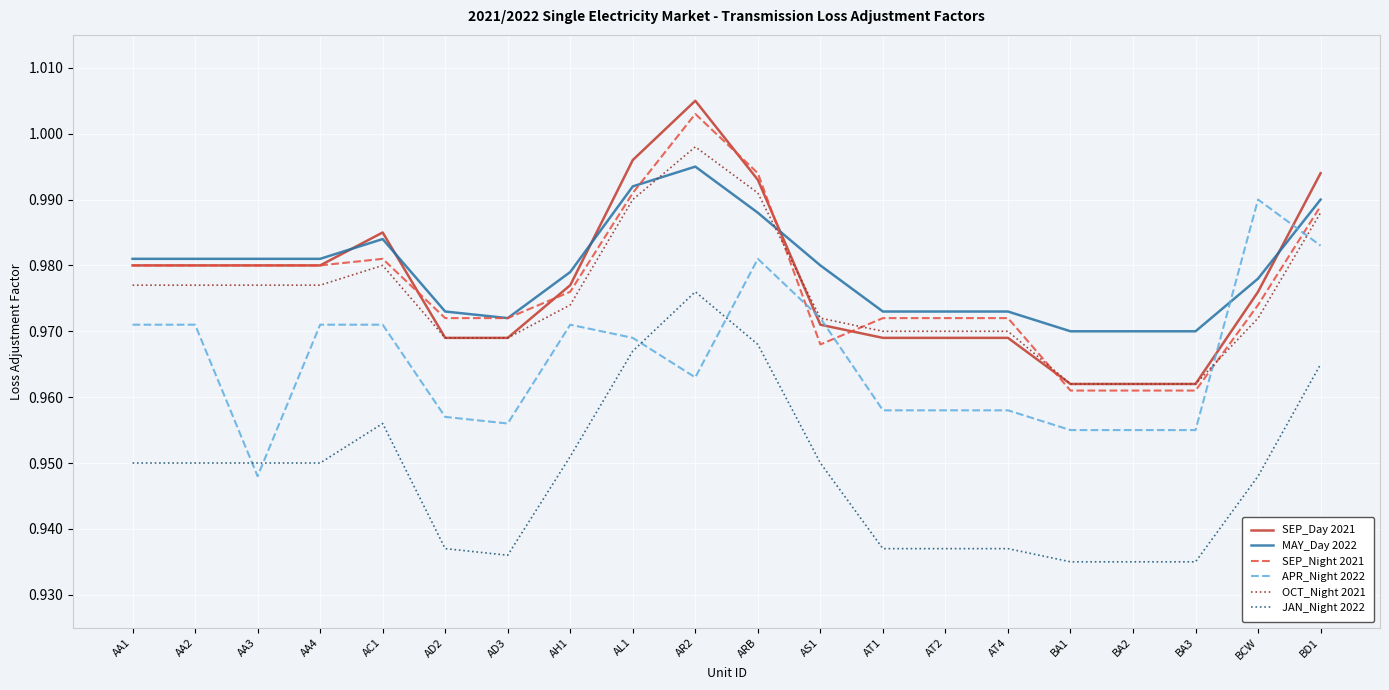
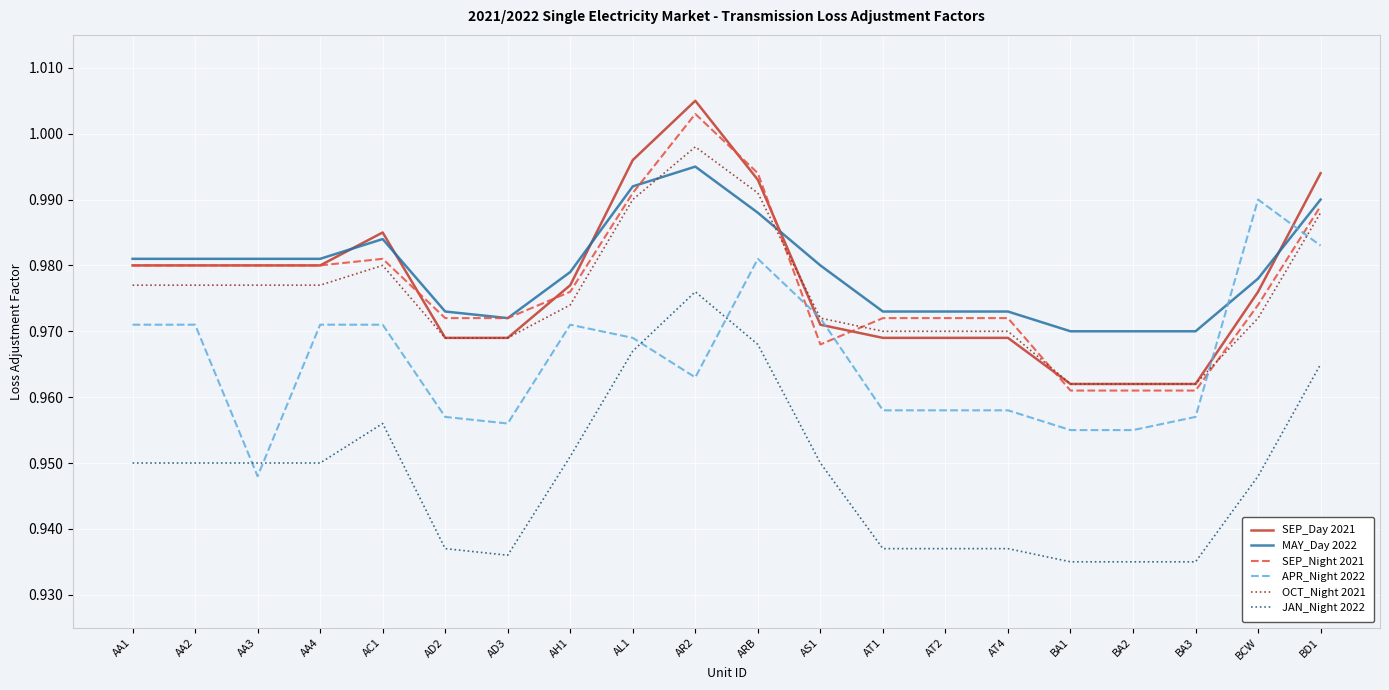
APR_Night 2022, BA3: 0.955 -> 0.957
